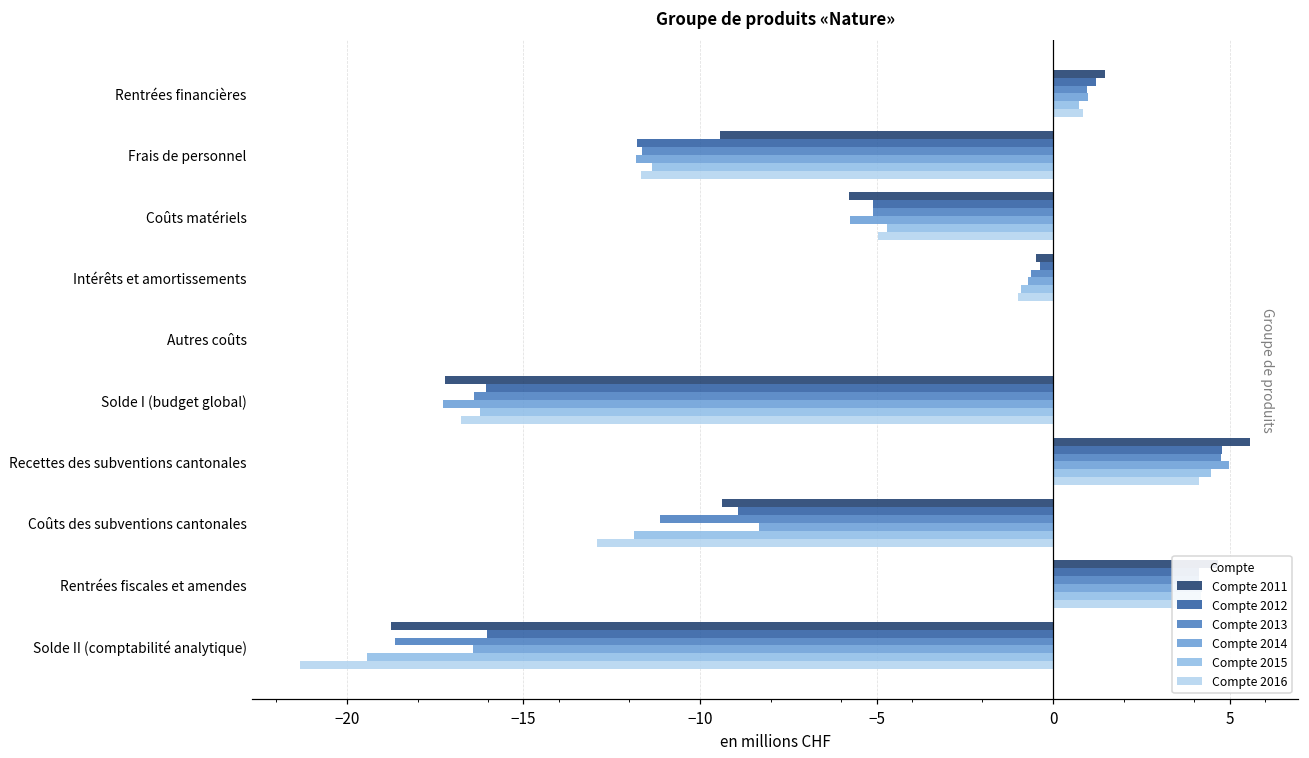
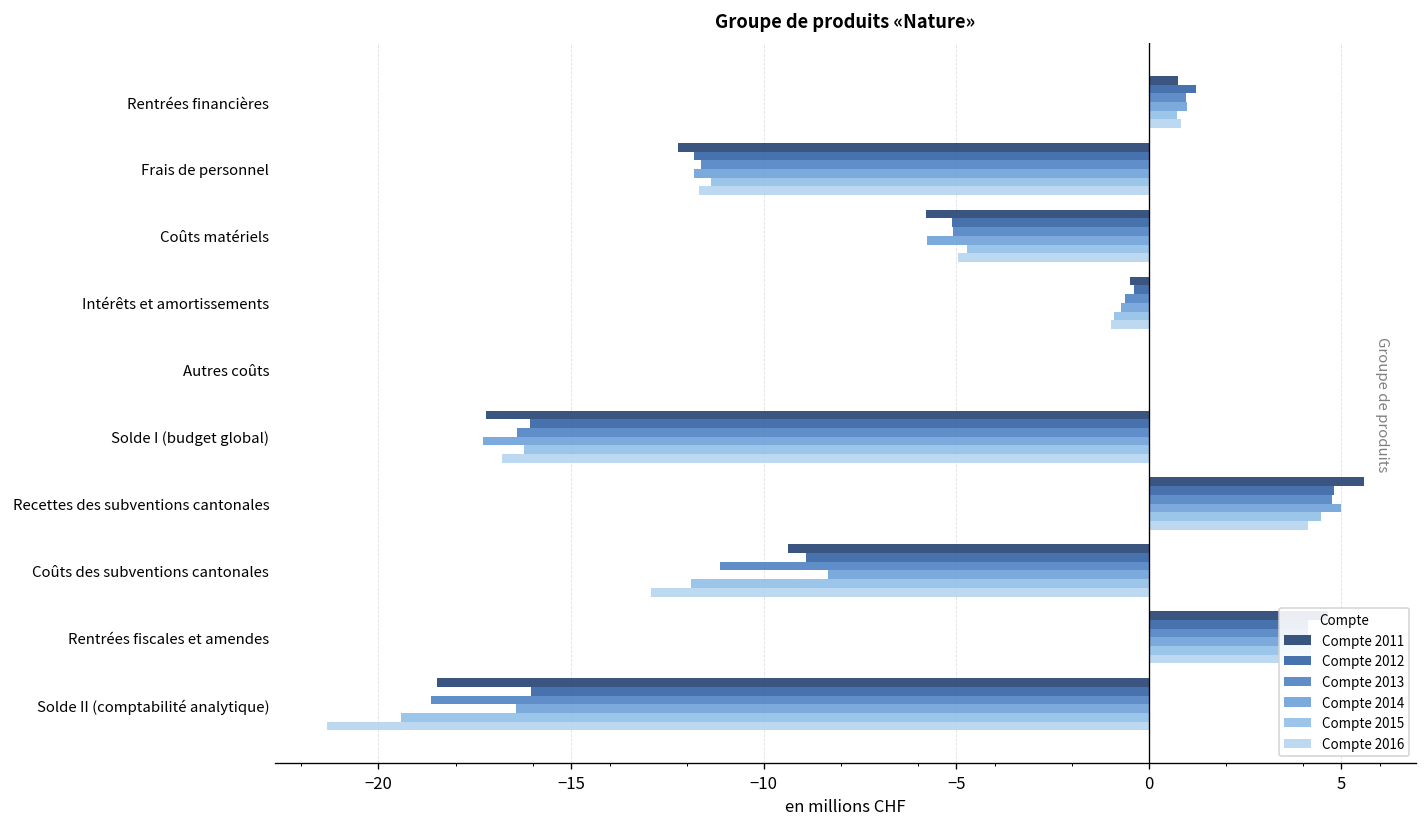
Compte 2011, Rentrées financières: 1.5 -> 0.8
Compte 2011, Frais de personnel: -9.4 -> -12.2
Compte 2011, Solde II (comptabilité analytique): -18.7 -> -18.5
